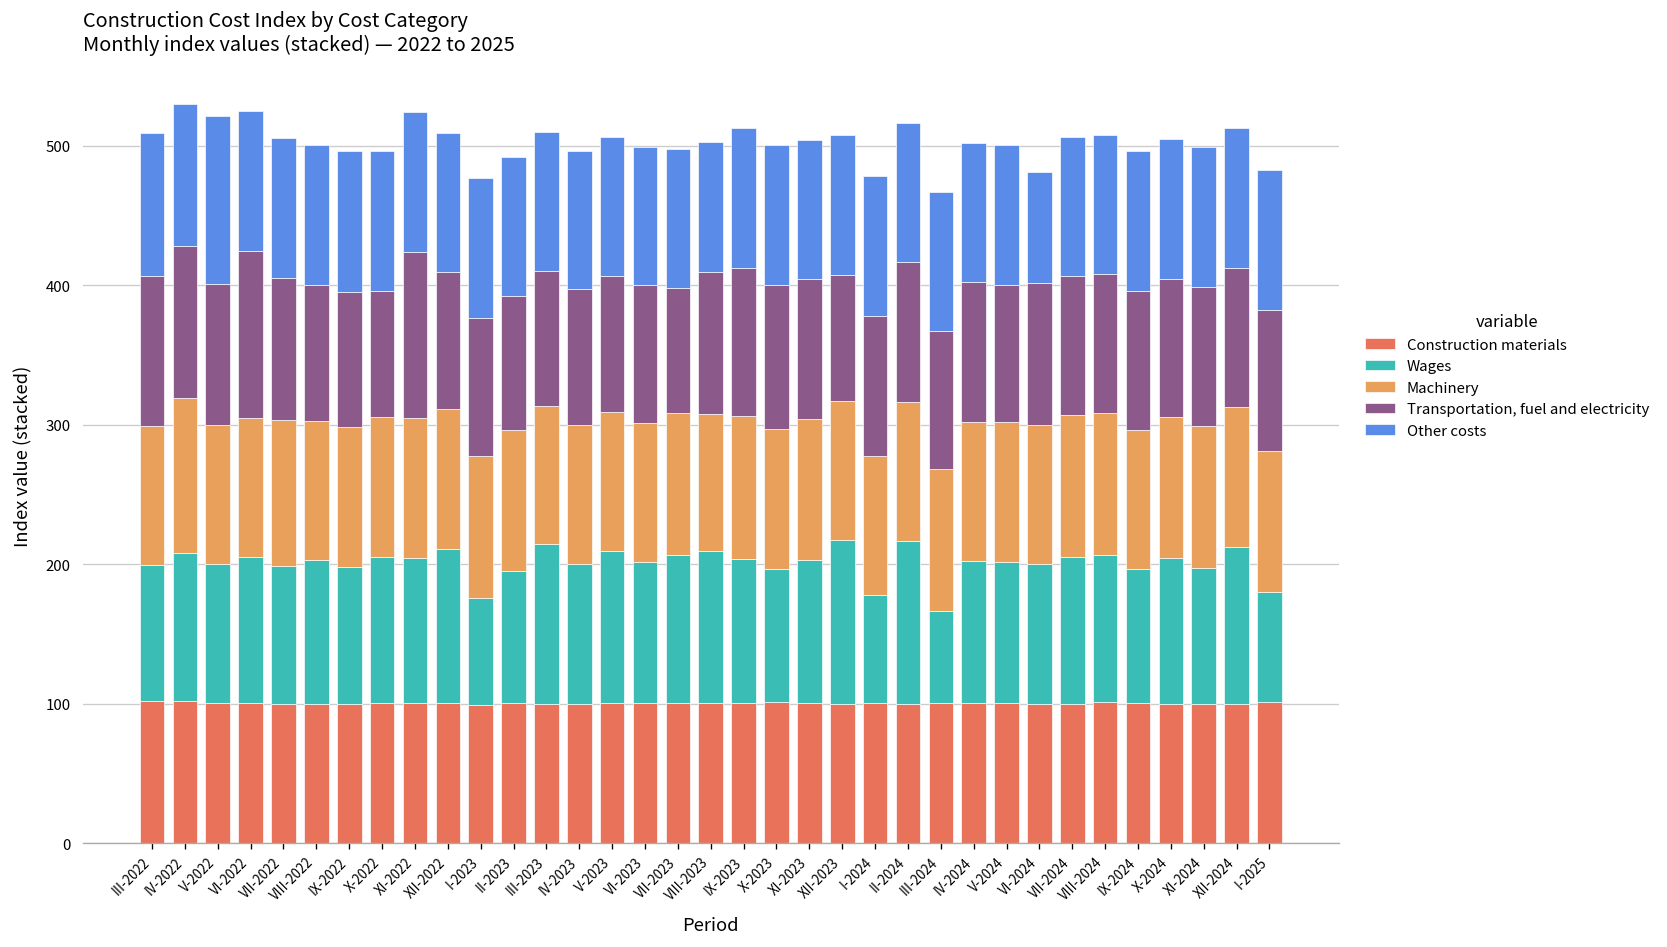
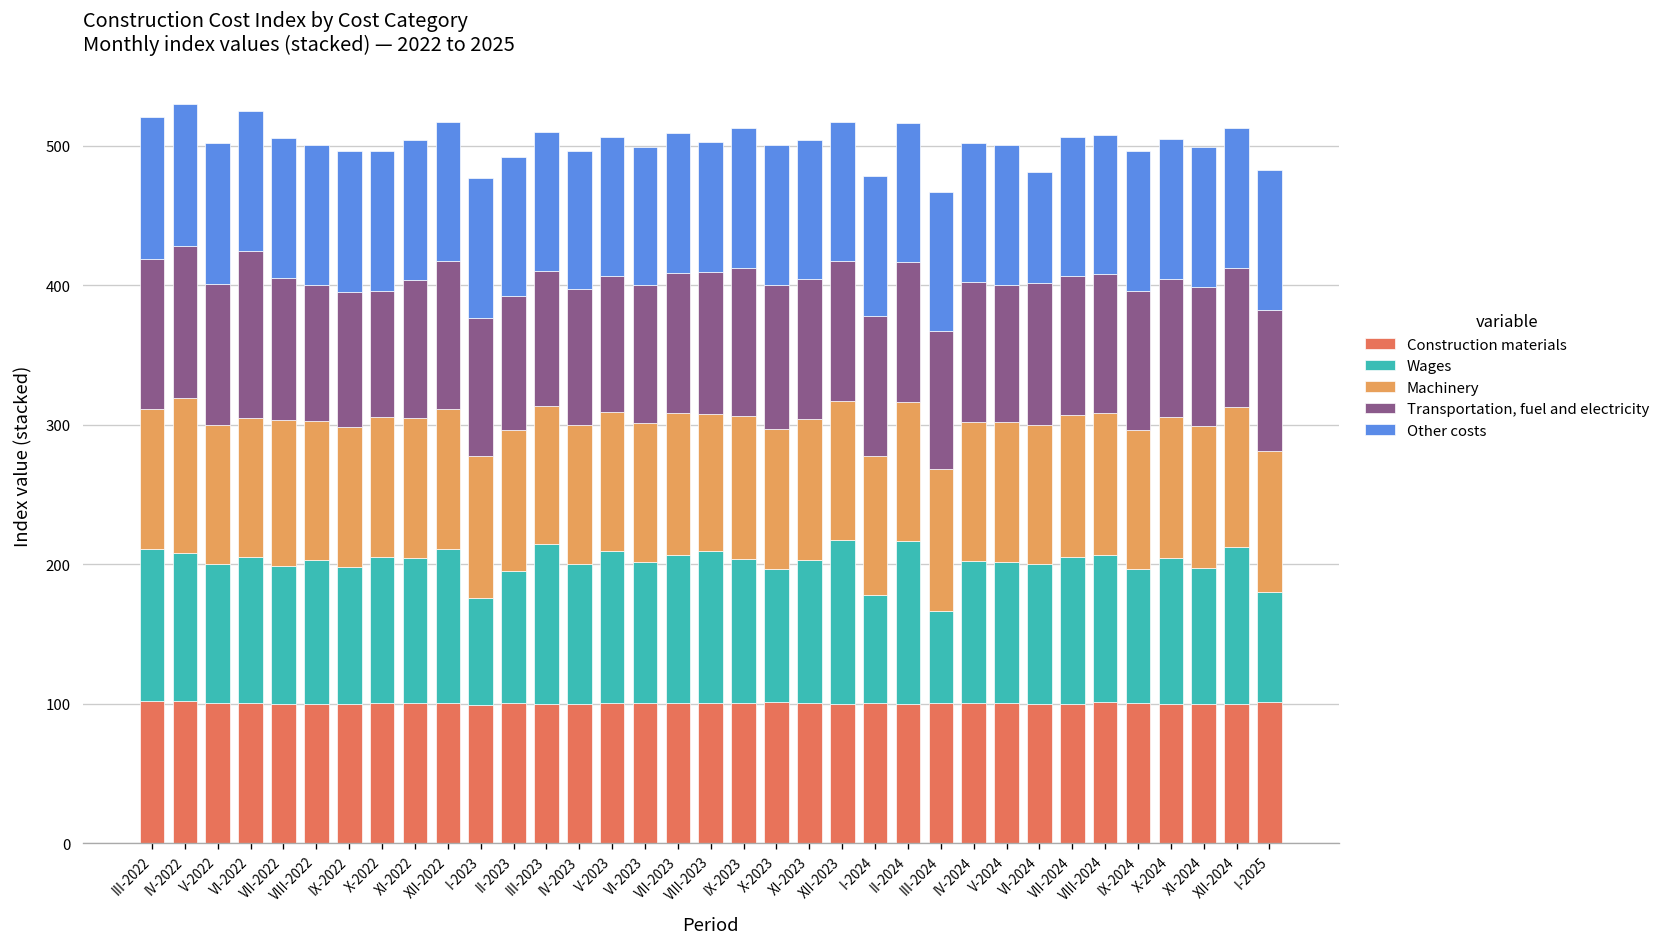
Wages, III-2022: 98 -> 109
Other costs, V-2022: 120 -> 101
Transportation, fuel and electricity, XI-2022: 119 -> 99
Transportation, fuel and electricity, XII-2022: 98 -> 106
Transportation, fuel and electricity, VII-2023: 89 -> 101
Transportation, fuel and electricity, XII-2023: 90 -> 100
